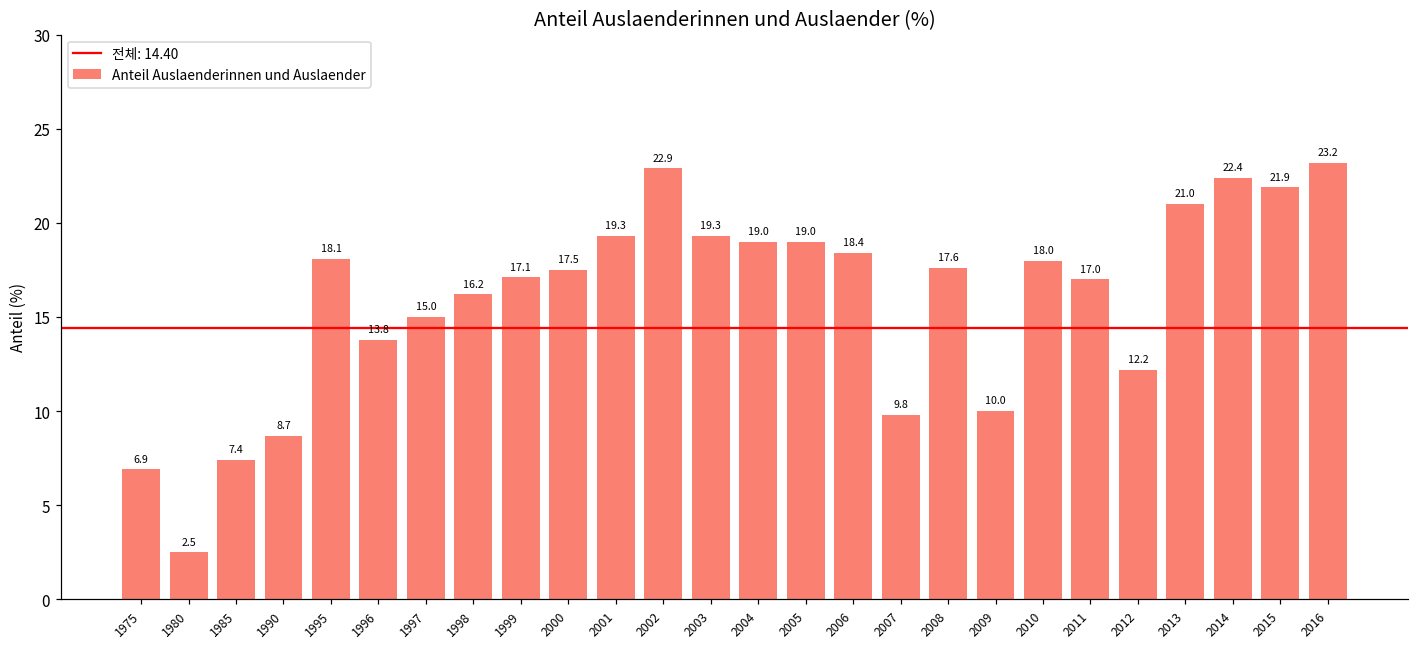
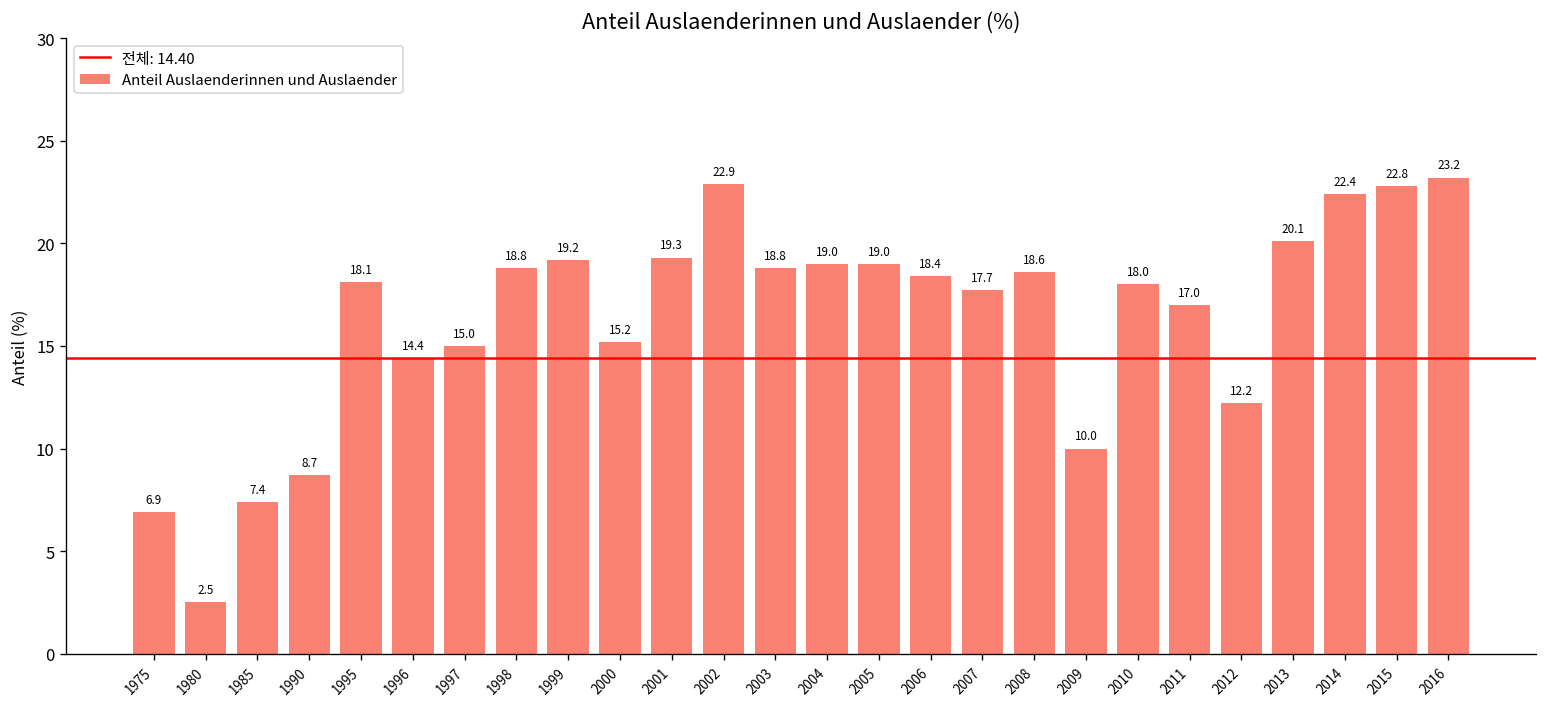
1996: 13.8 -> 14.4
1998: 16.2 -> 18.8
1999: 17.1 -> 19.2
2000: 17.5 -> 15.2
2003: 19.3 -> 18.8
2007: 9.8 -> 17.7
2008: 17.6 -> 18.6
2013: 21.0 -> 20.1
2015: 21.9 -> 22.8
